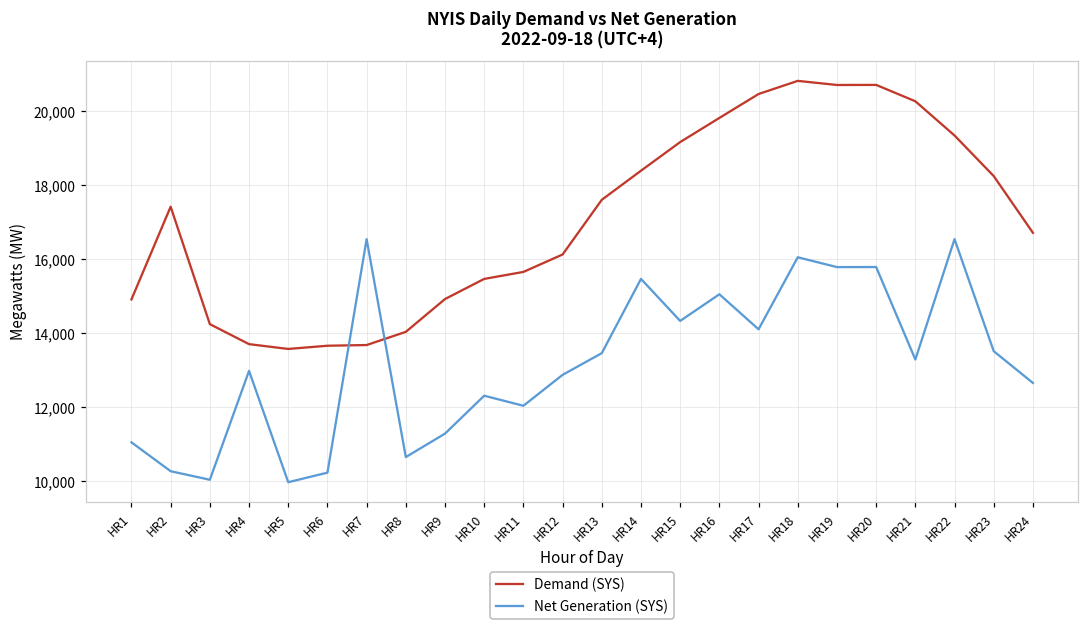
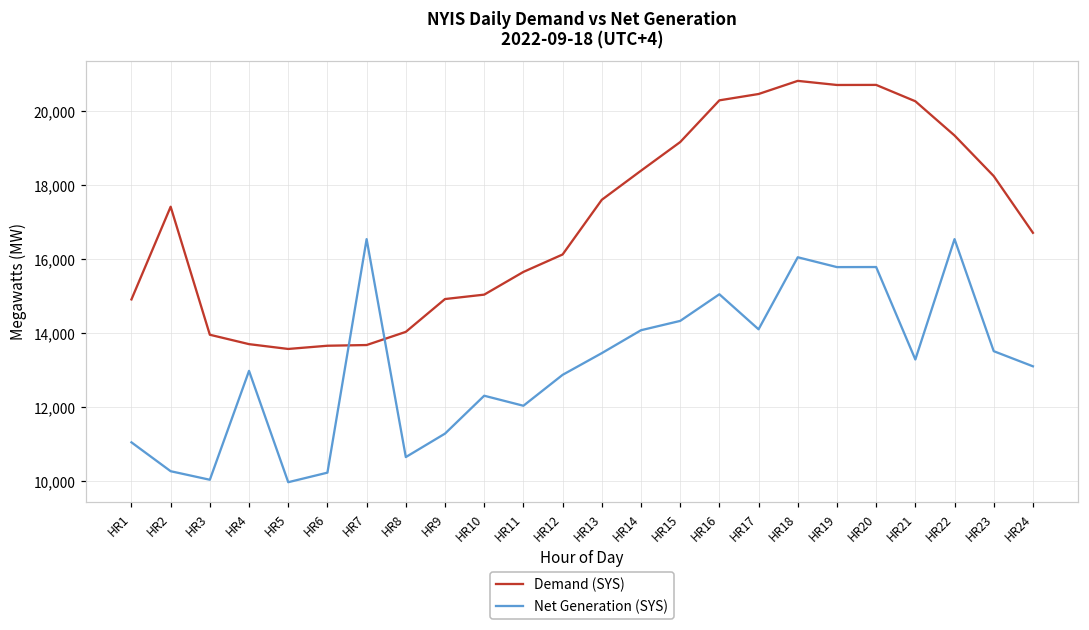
Demand (SYS), HR3: 14,200 -> 14,000
Demand (SYS), HR10: 15,500 -> 15,000
Net Generation (SYS), HR14: 15,500 -> 14,100
Demand (SYS), HR16: 19,800 -> 20,300
Net Generation (SYS), HR24: 12,700 -> 13,100
